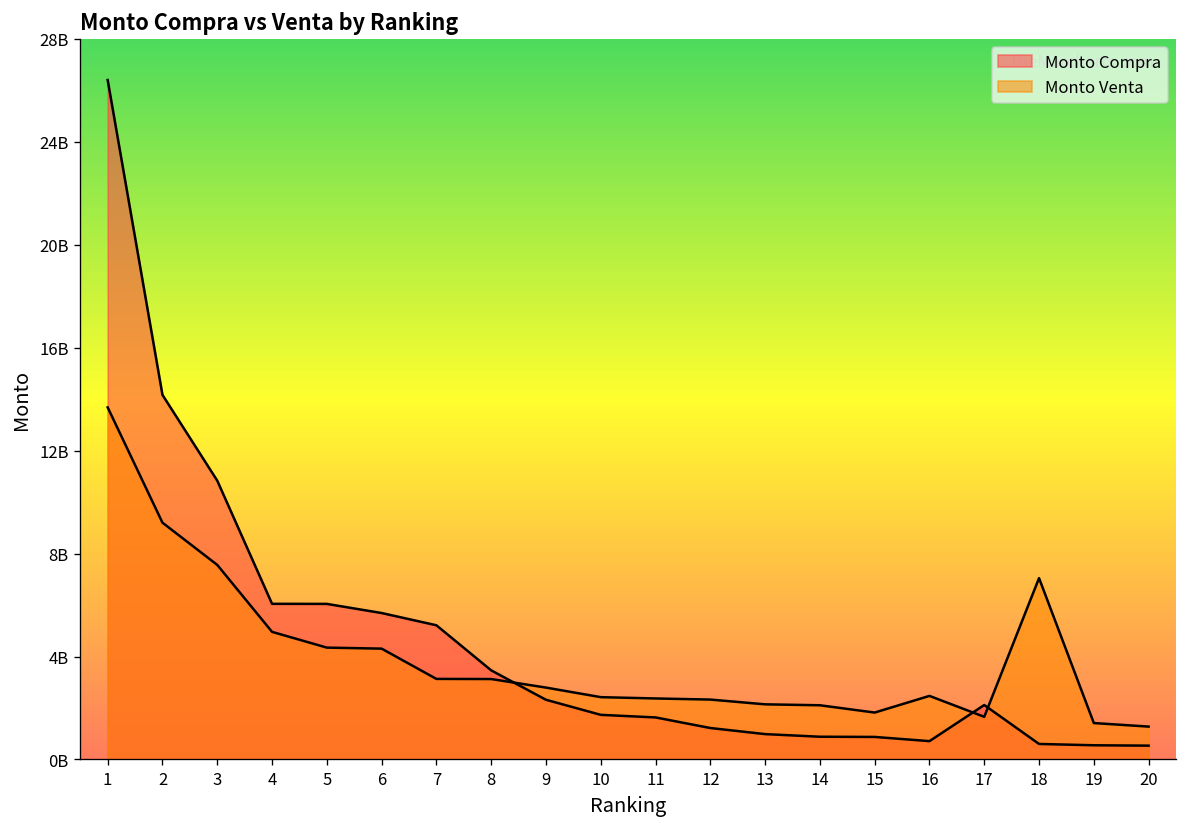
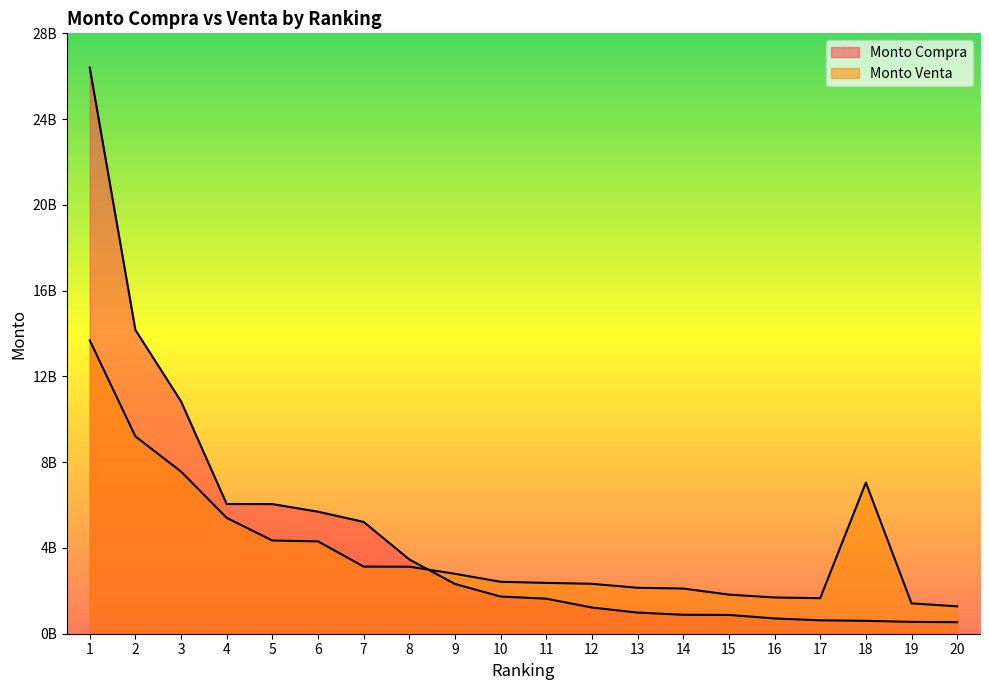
Monto Venta, 4: 5000000000 -> 5400000000
Monto Venta, 16: 2500000000 -> 1700000000
Monto Compra, 17: 2100000000 -> 600000000
